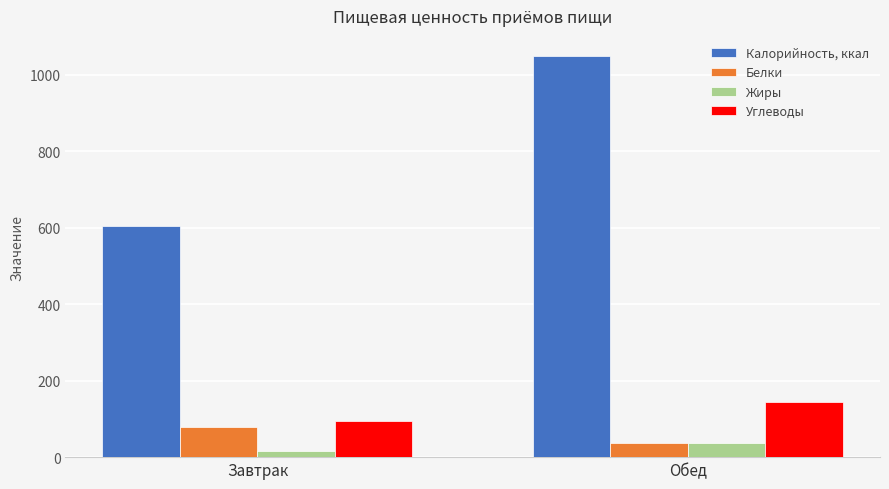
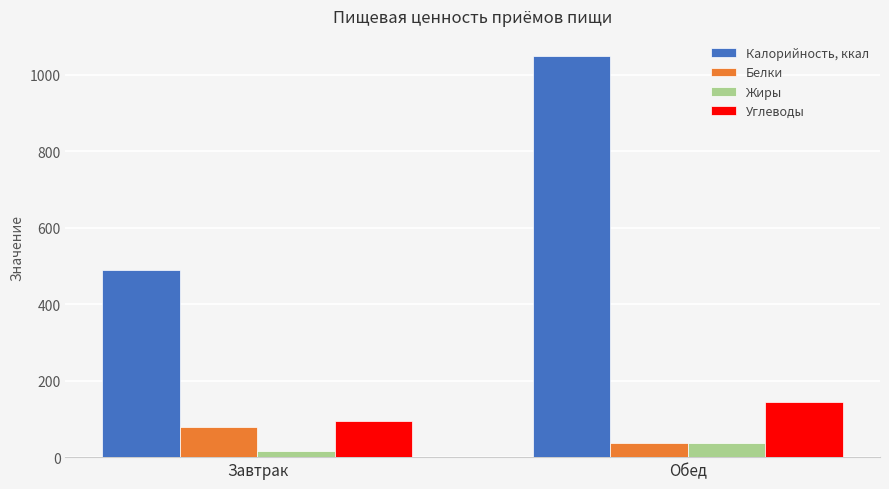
Калорийность, ккал, Завтрак: 610 -> 490
